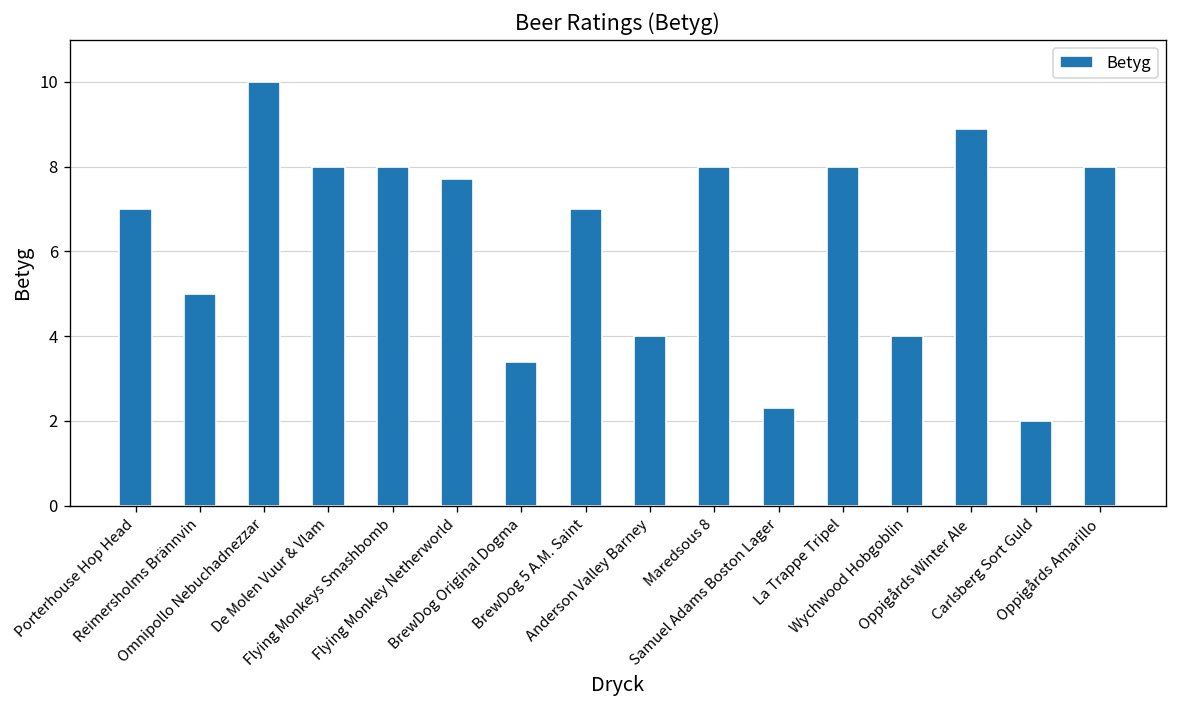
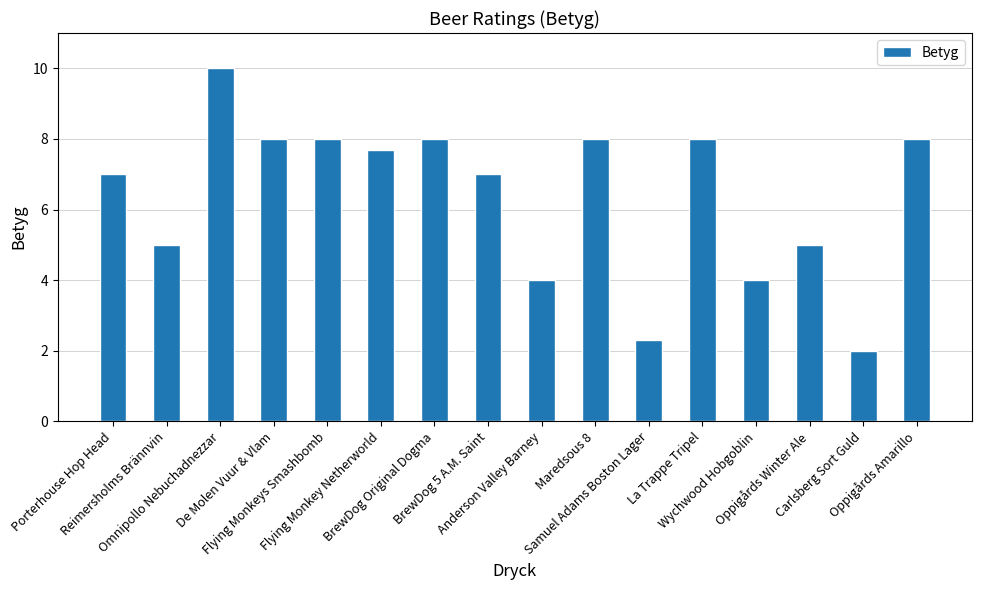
BrewDog Original Dogma: 3.4 -> 8.0
Oppigårds Winter Ale: 8.9 -> 5.0
